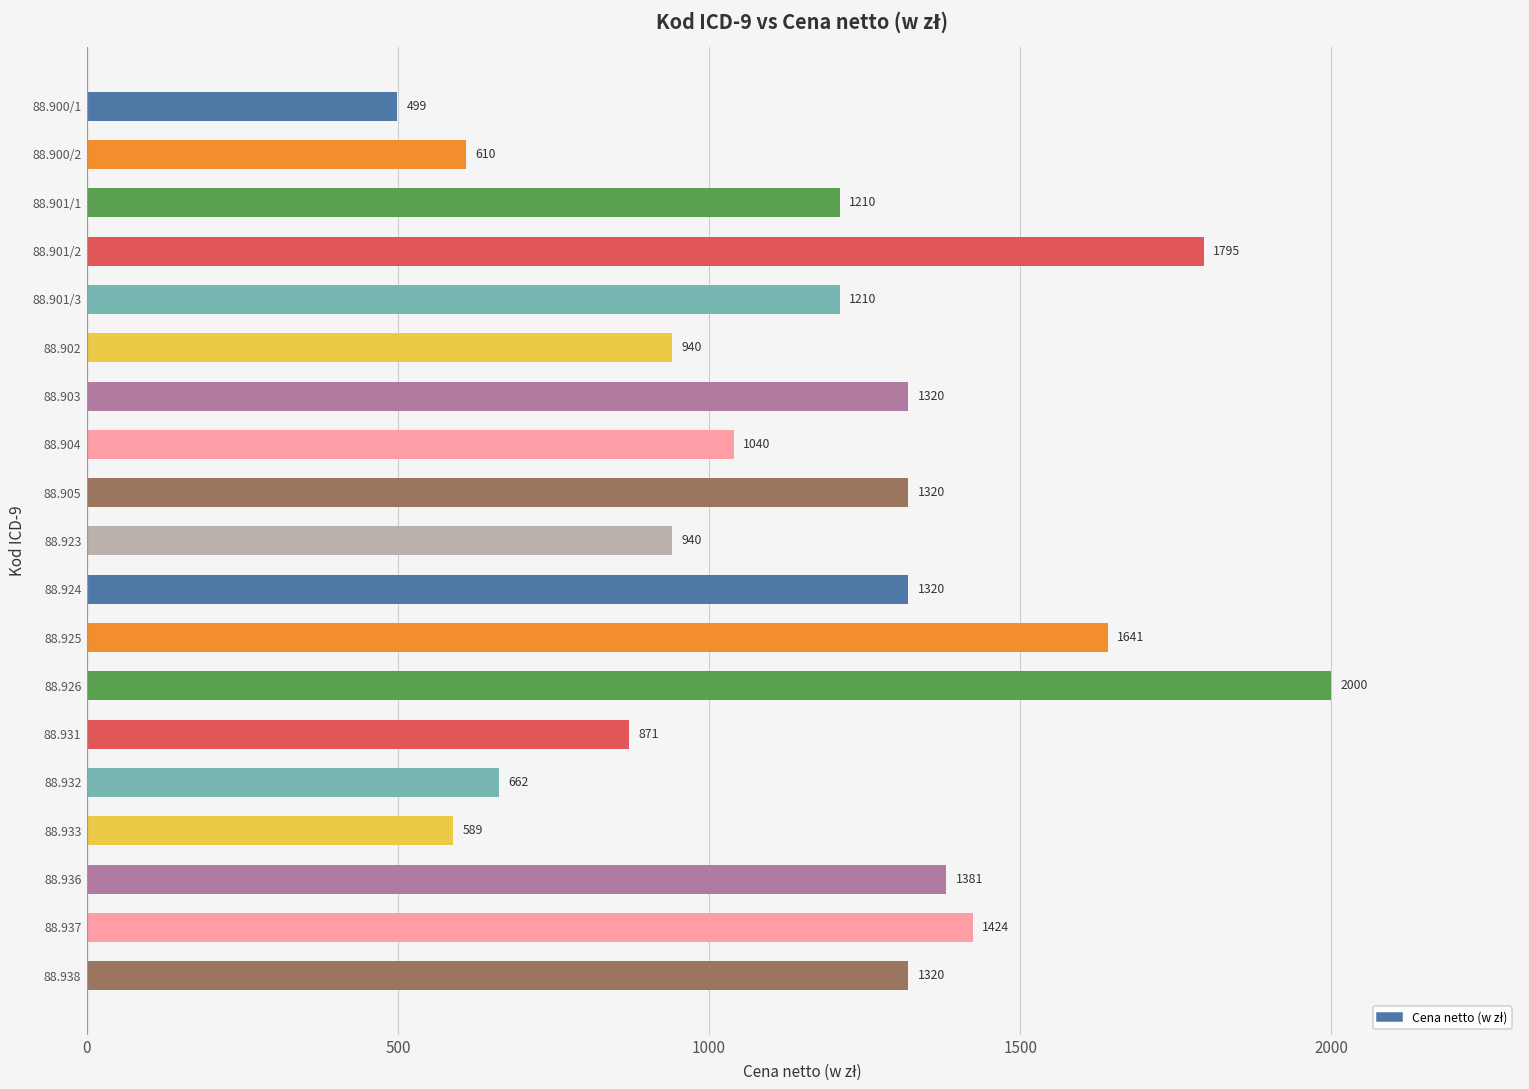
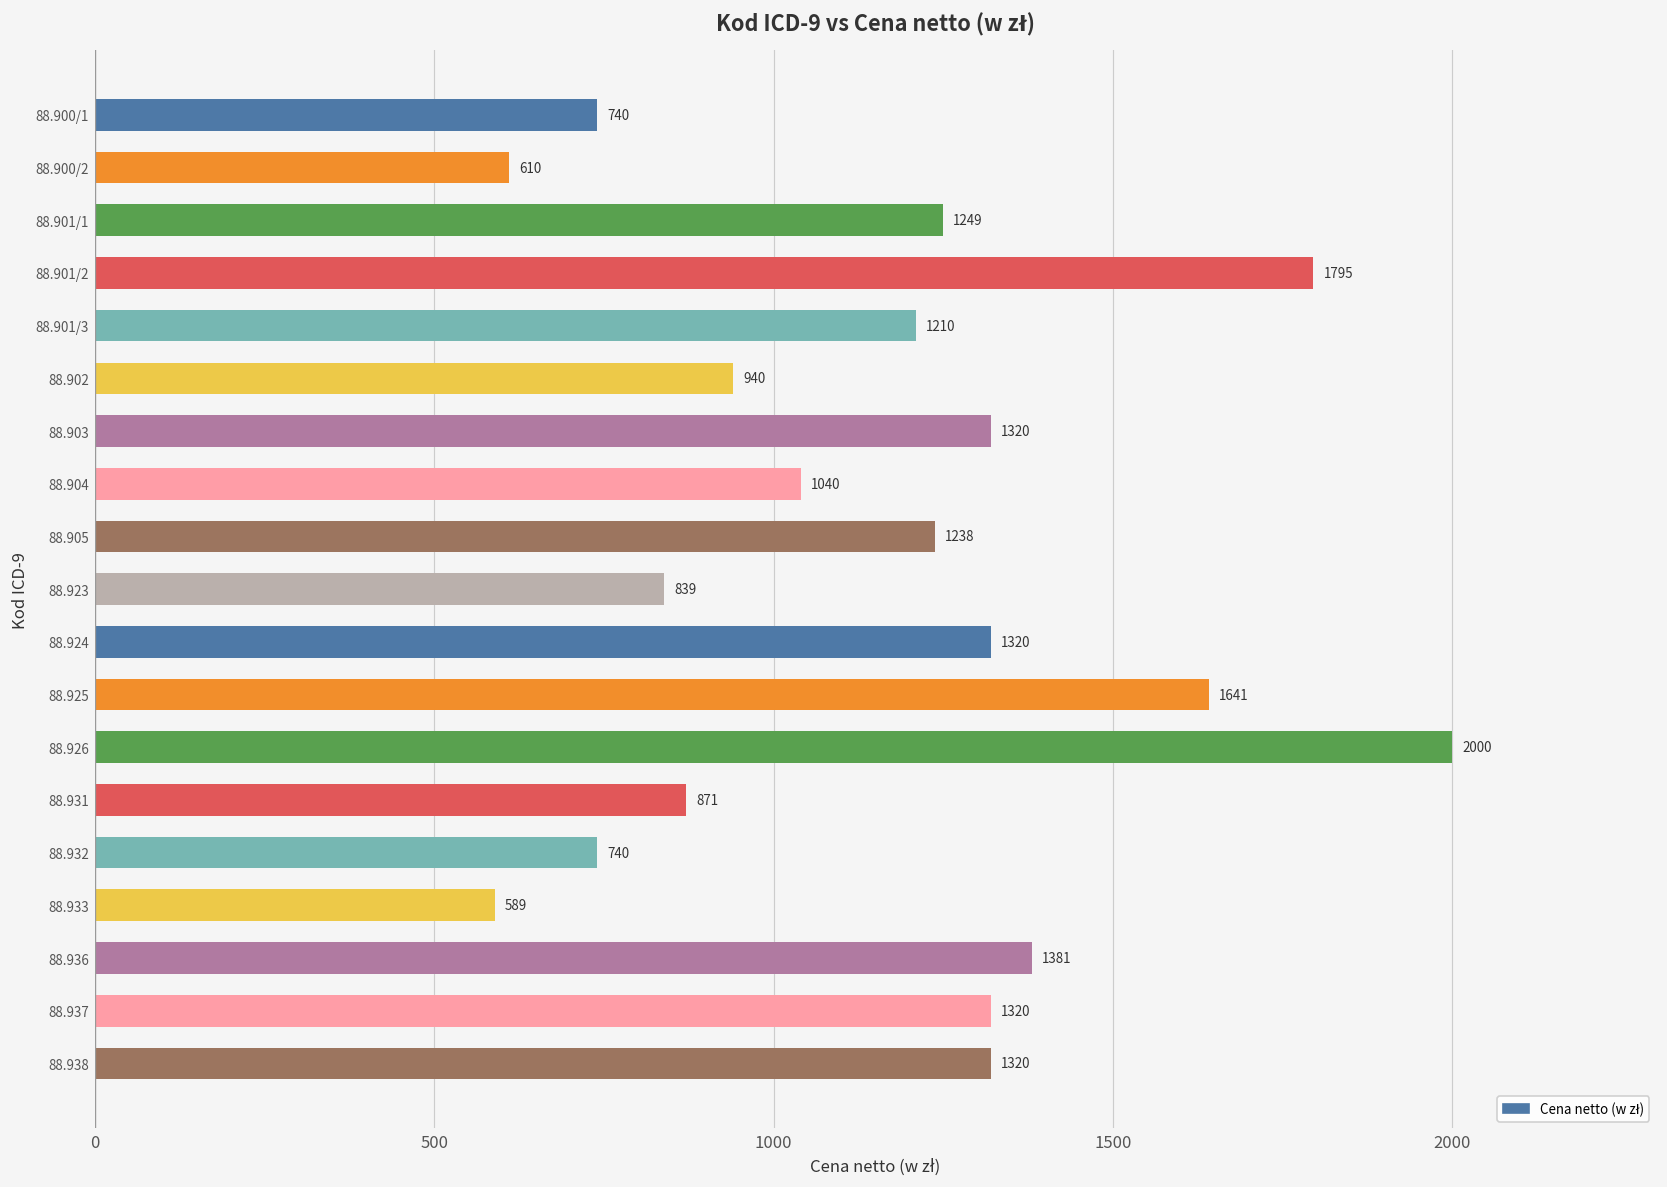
88.900/1: 499 -> 740
88.901/1: 1210 -> 1249
88.905: 1320 -> 1238
88.923: 940 -> 839
88.932: 662 -> 740
88.937: 1424 -> 1320
